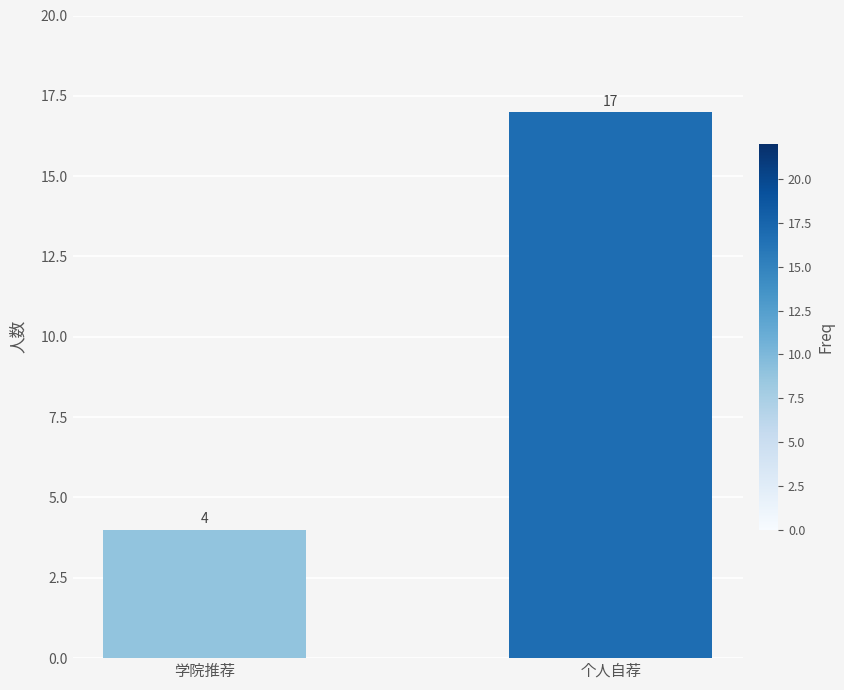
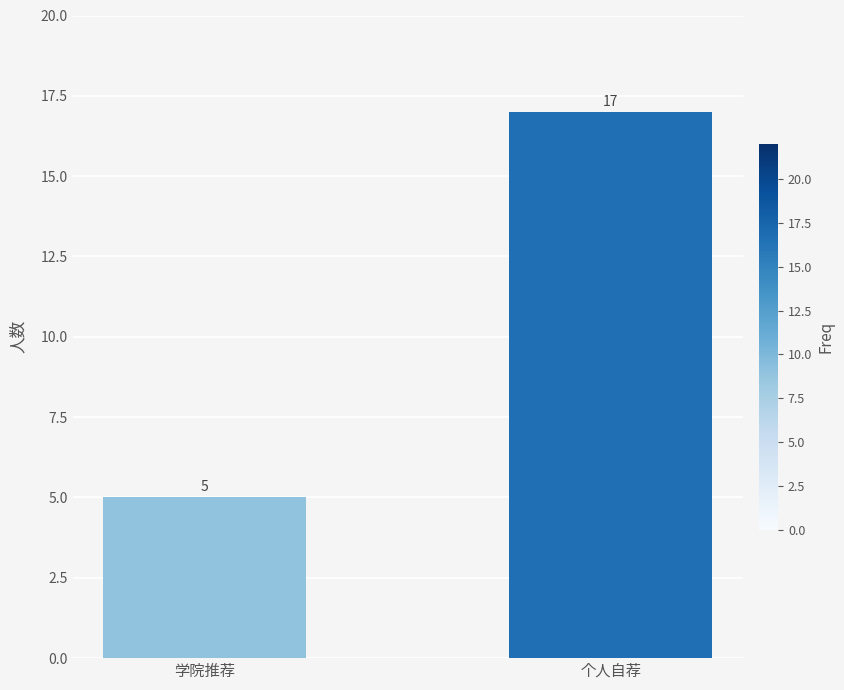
学院推荐: 4 -> 5
